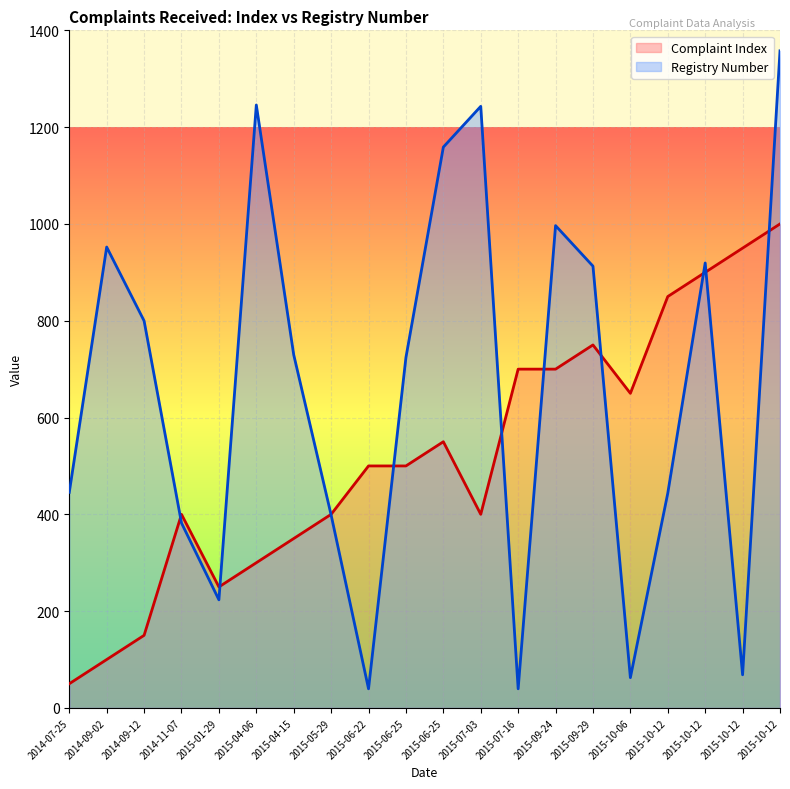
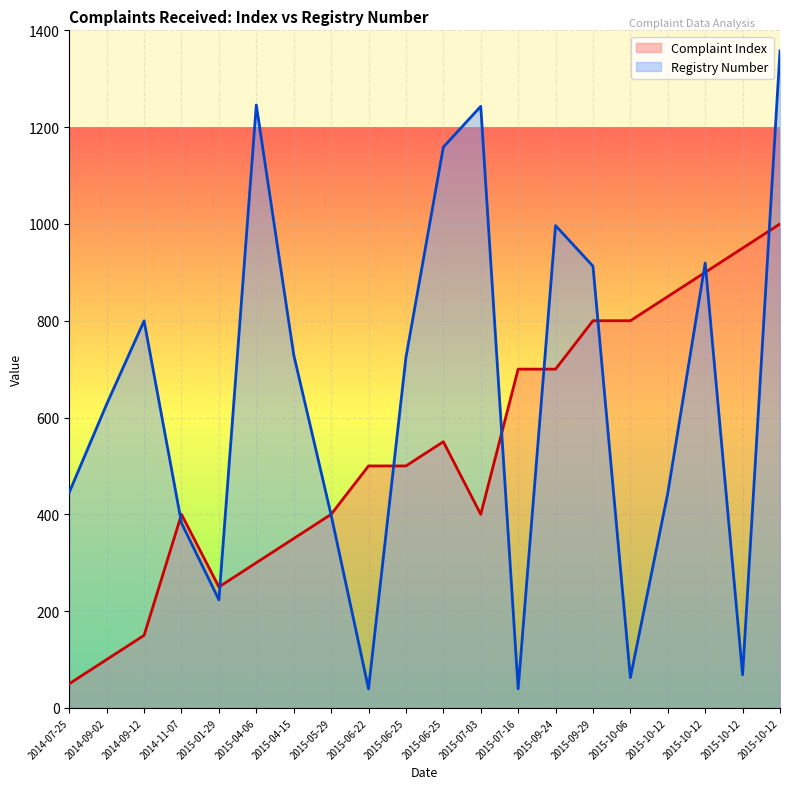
Registry Number, 2014-09-02: 950 -> 630
Complaint Index, 2015-09-29: 750 -> 800
Complaint Index, 2015-10-06: 650 -> 800
